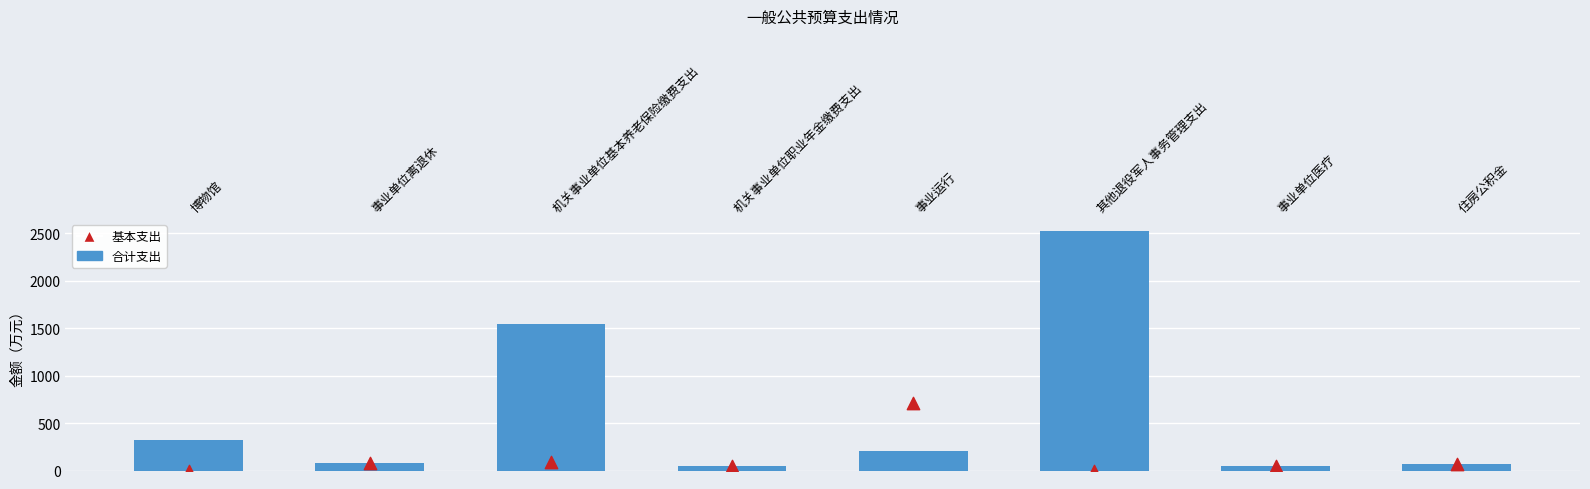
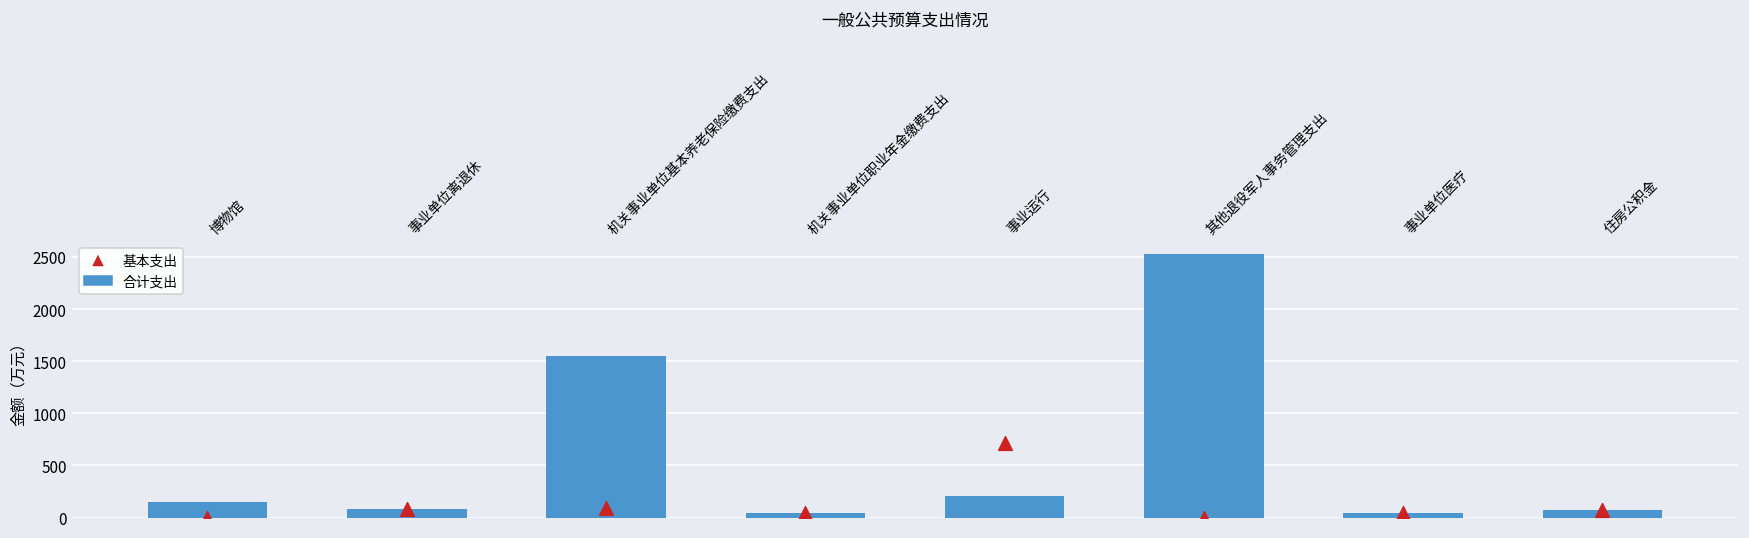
合计支出, 博物馆: 300 -> 200
